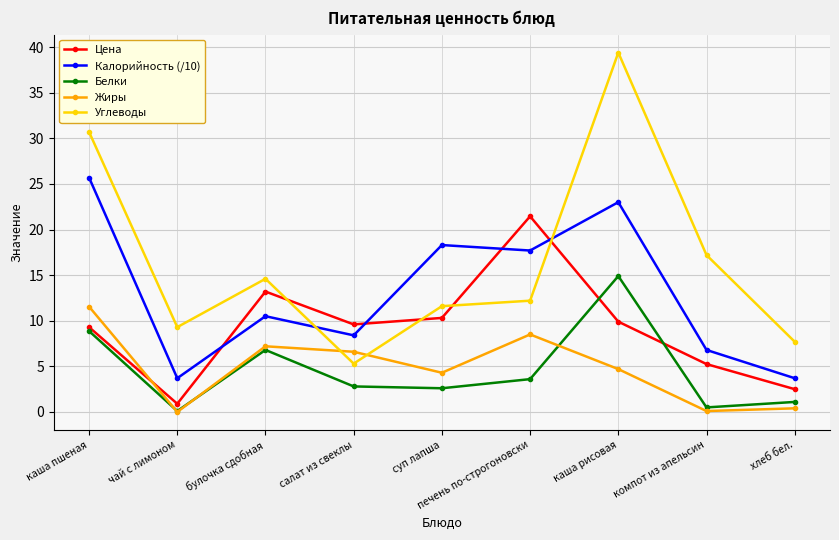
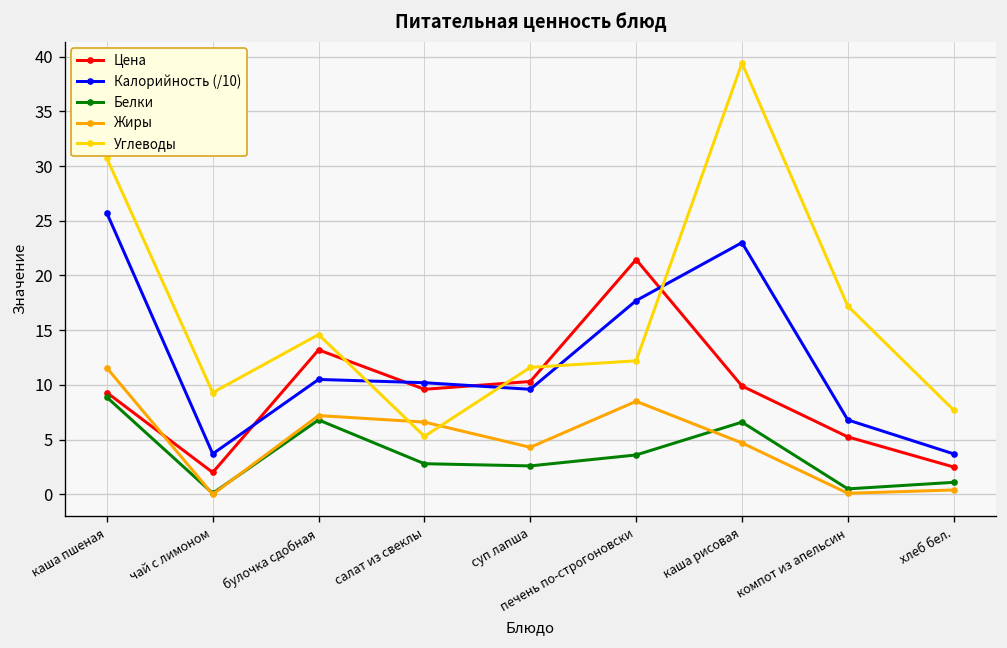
Цена, чай с лимоном: 1 -> 2
Калорийность (/10), салат из свеклы: 8 -> 10
Калорийность (/10), суп лапша: 18 -> 10
Белки, каша рисовая: 15 -> 7
